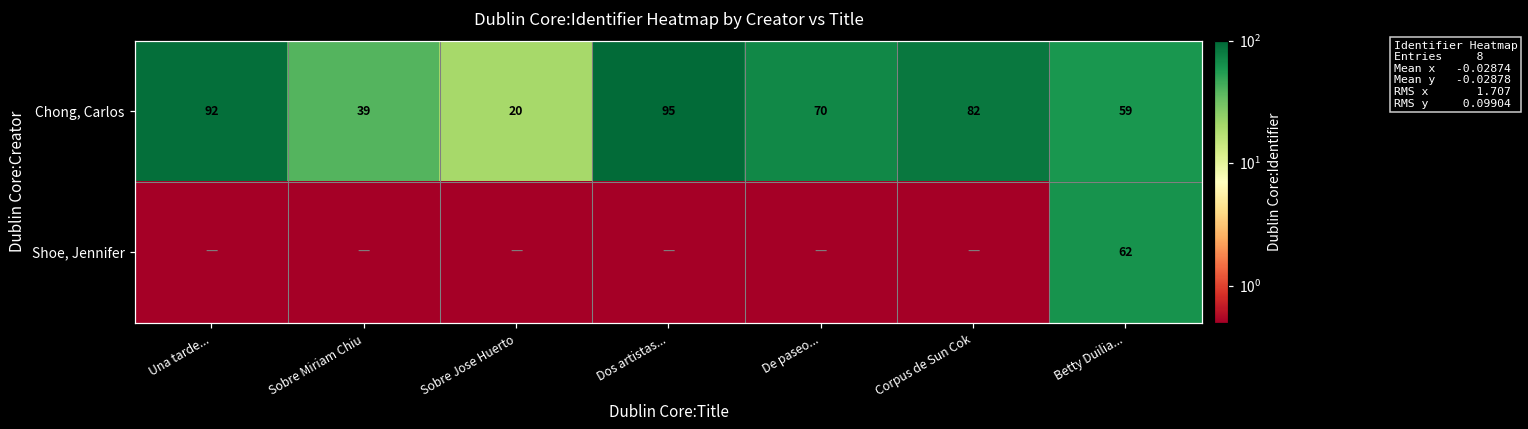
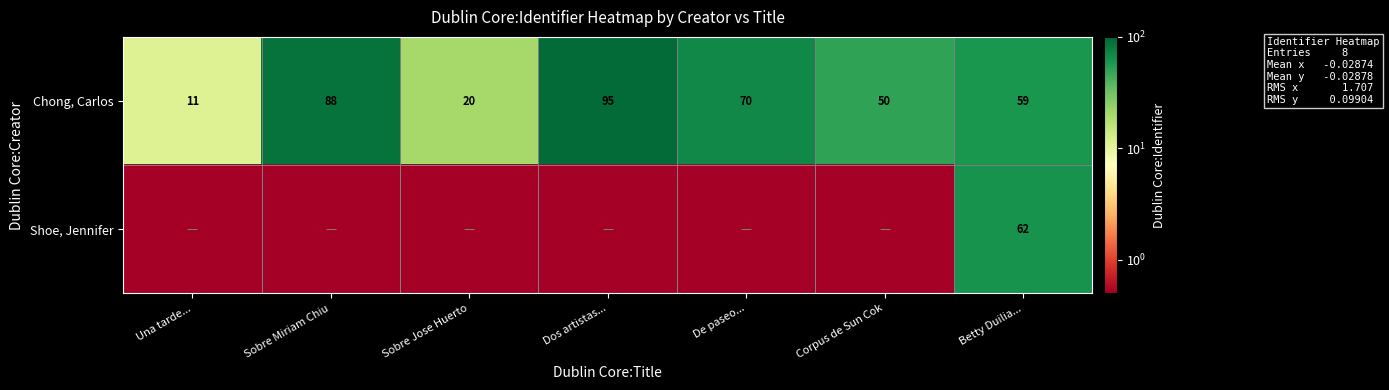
Chong, Carlos, Una tarde...: 92 -> 11
Chong, Carlos, Sobre Miriam Chiu: 39 -> 88
Chong, Carlos, Corpus de Sun Cok: 82 -> 50
